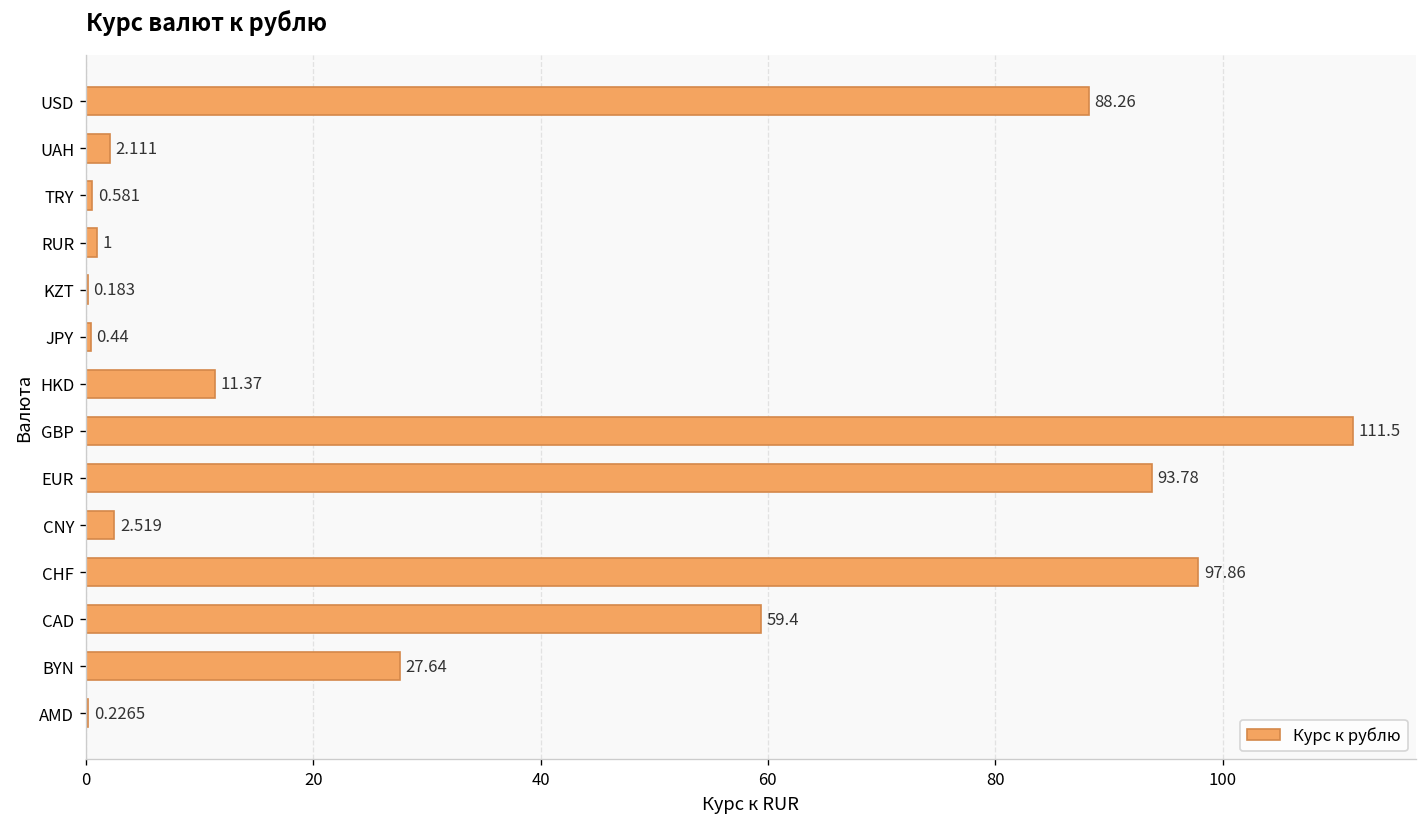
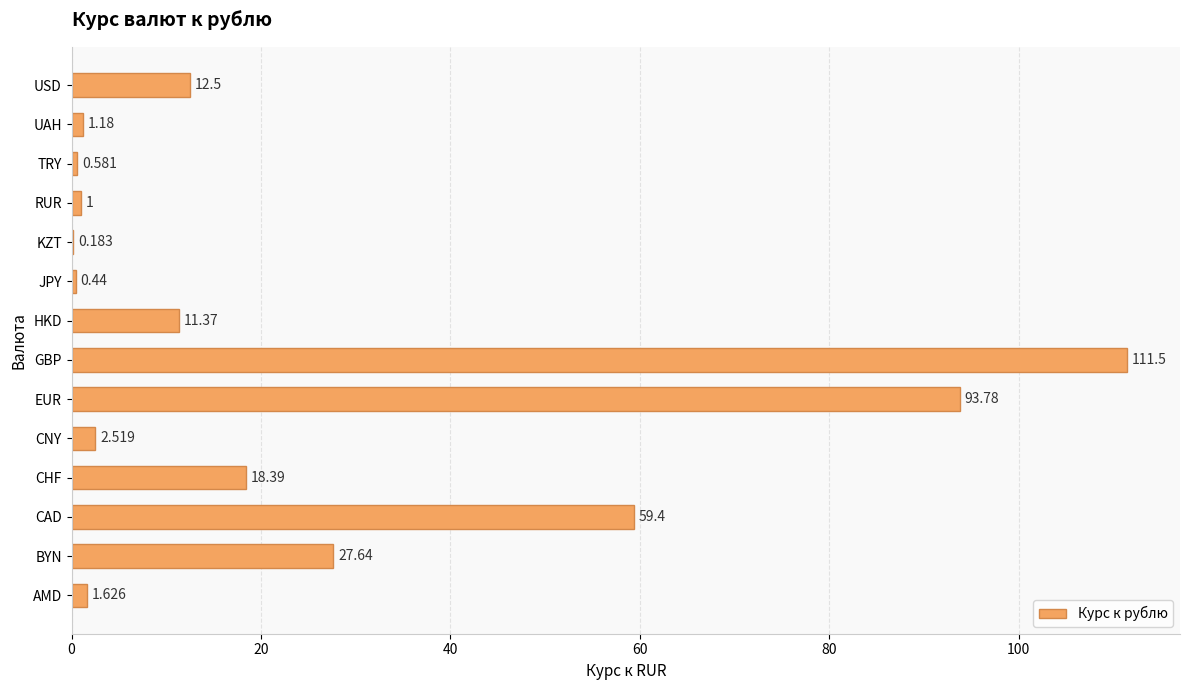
USD: 88.26 -> 12.5
UAH: 2.111 -> 1.18
CHF: 97.86 -> 18.39
AMD: 0.2265 -> 1.626
